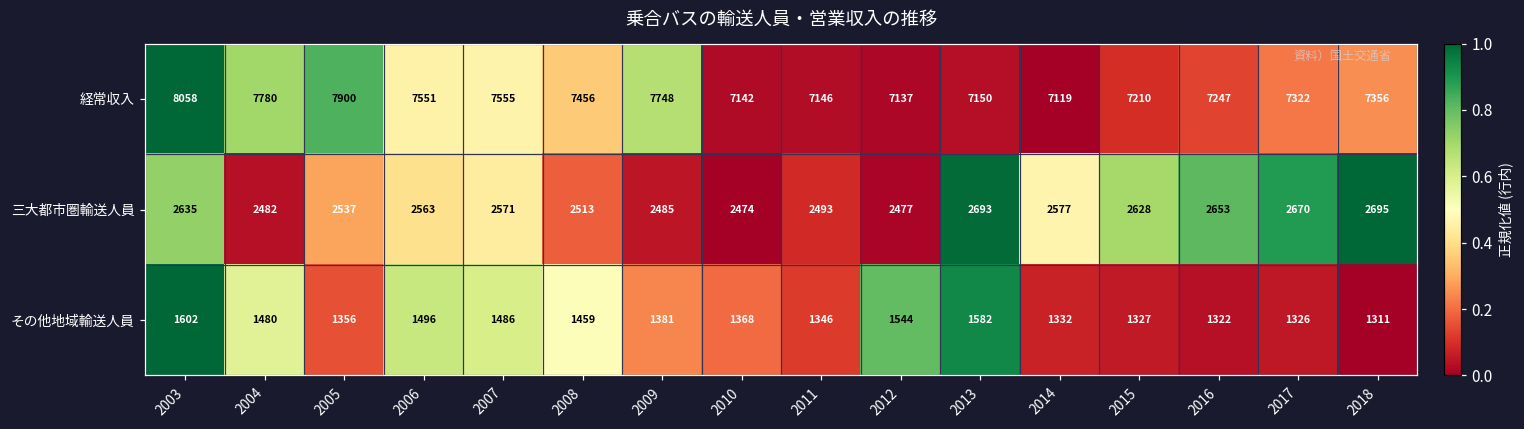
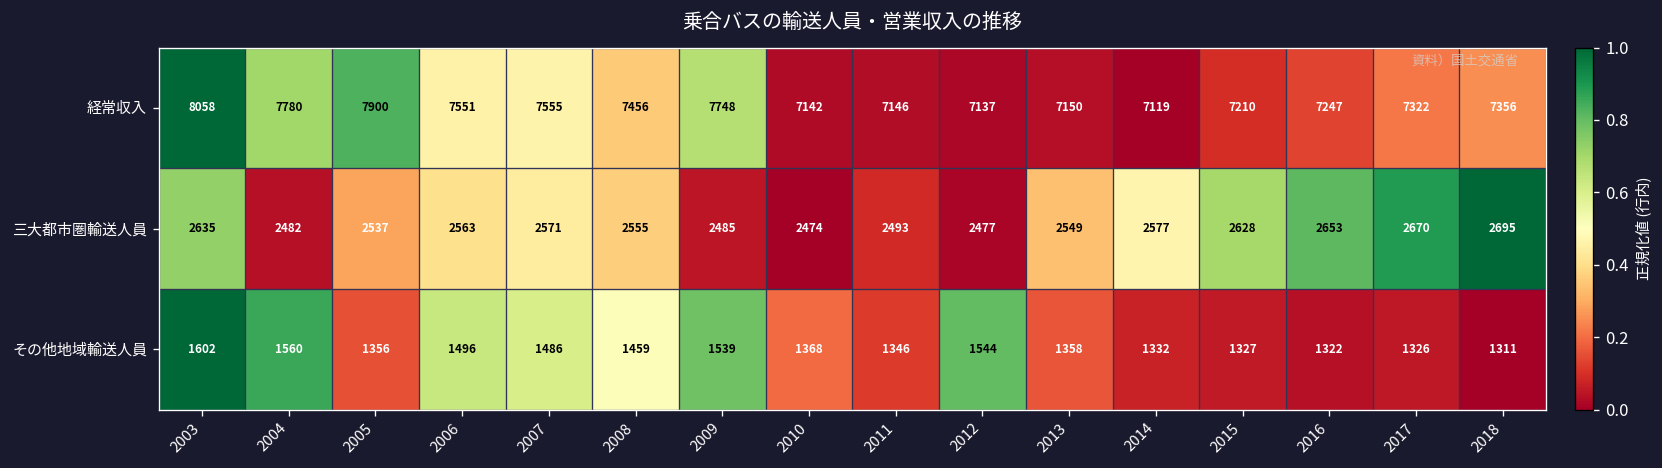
三大都市圏輸送人員, 2008: 2513 -> 2555
三大都市圏輸送人員, 2013: 2693 -> 2549
その他地域輸送人員, 2004: 1480 -> 1560
その他地域輸送人員, 2009: 1381 -> 1539
その他地域輸送人員, 2013: 1582 -> 1358
